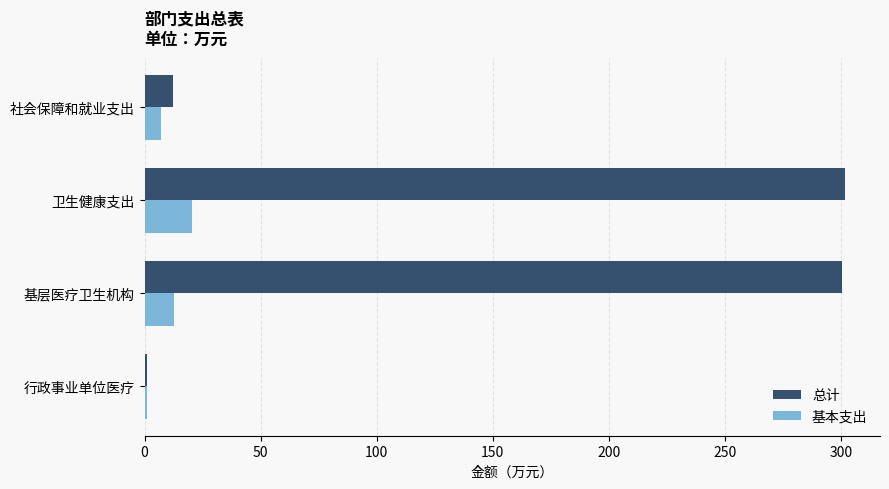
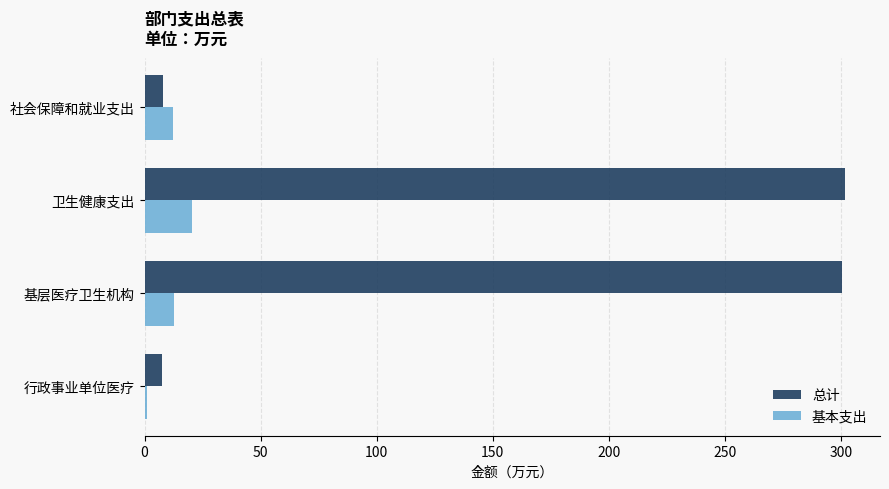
总计, 社会保障和就业支出: 12 -> 8
基本支出, 社会保障和就业支出: 7 -> 12
总计, 行政事业单位医疗: 1 -> 8
